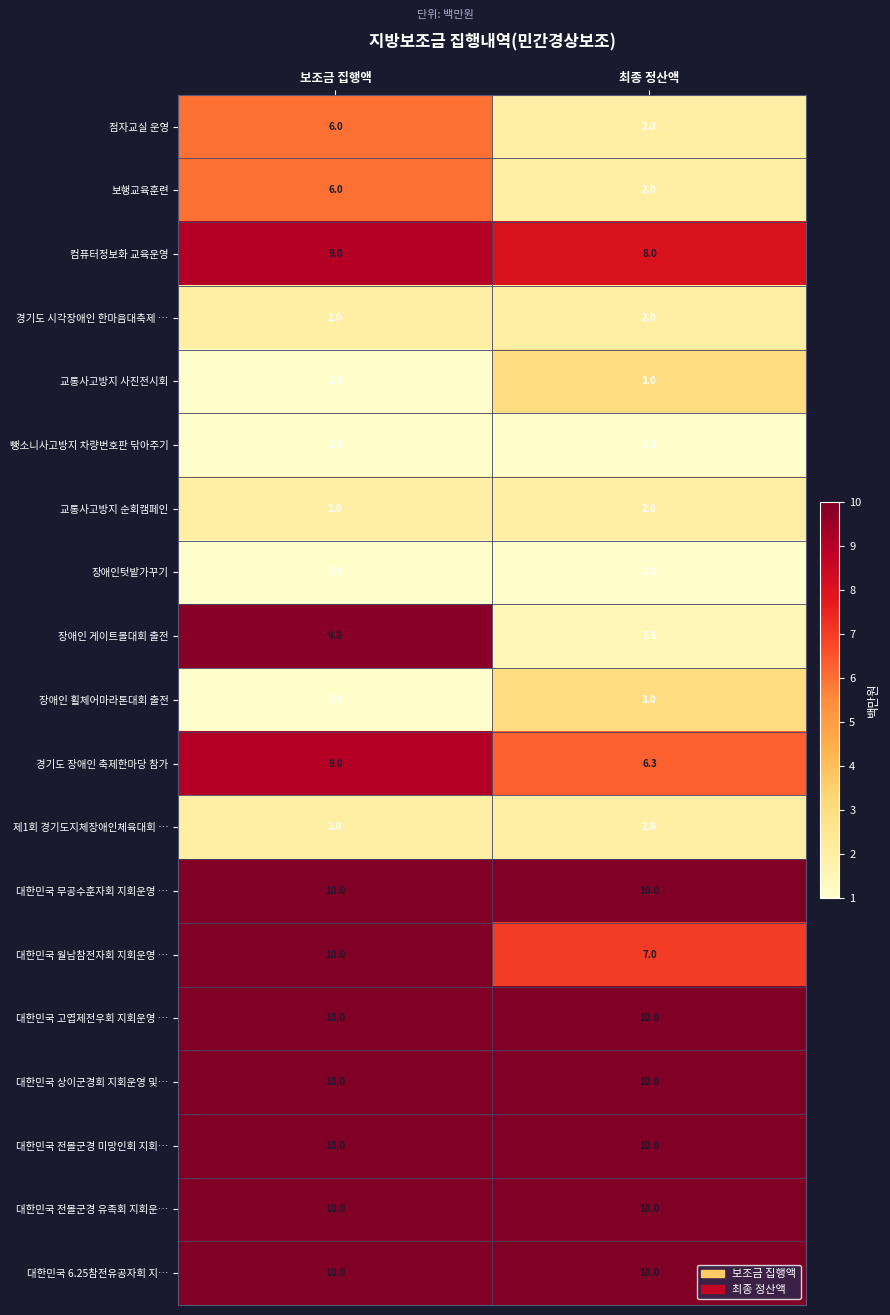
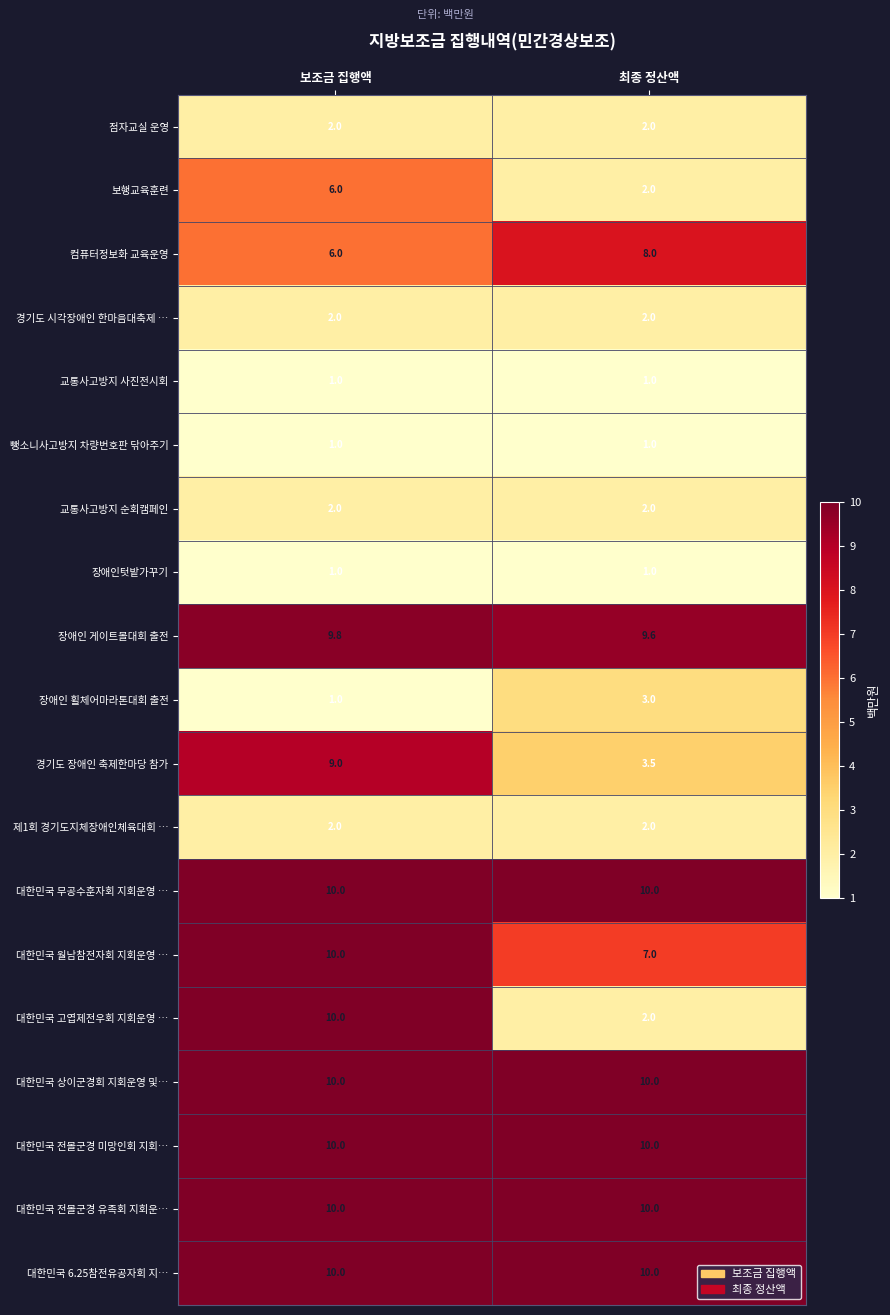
점자교실 운영, 보조금 집행액: 6.0 -> 2.0
컴퓨터정보화 교육운영, 보조금 집행액: 9.0 -> 6.0
교통사고방지 사진전시회, 최종 정산액: 3.0 -> 1.0
장애인 게이트볼대회 출전, 최종 정산액: 1.5 -> 9.6
경기도 장애인 축제한마당 참가, 최종 정산액: 6.3 -> 3.5
대한민국 고엽제전우회 지회운영 …, 최종 정산액: 10.0 -> 2.0
